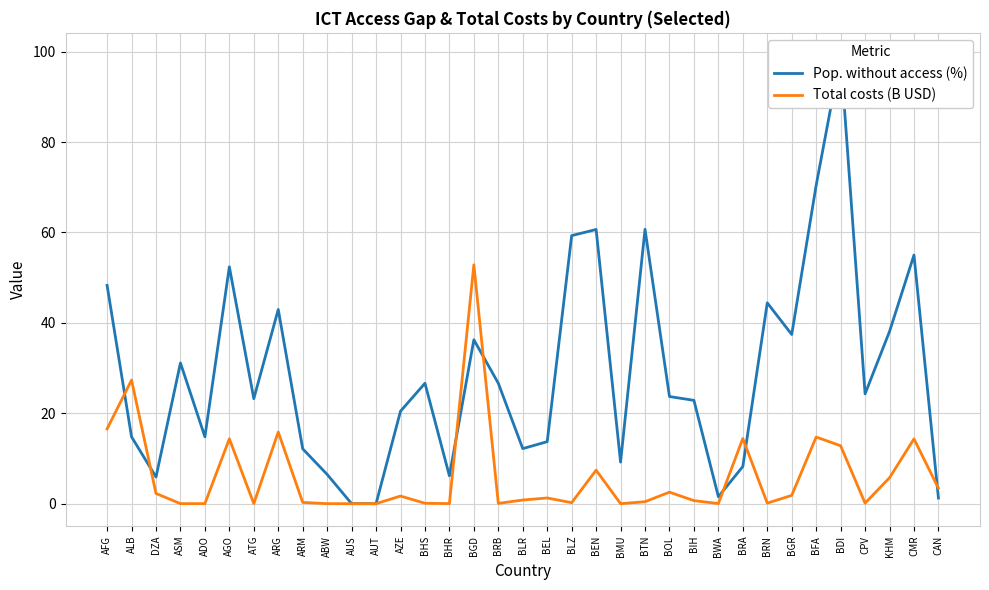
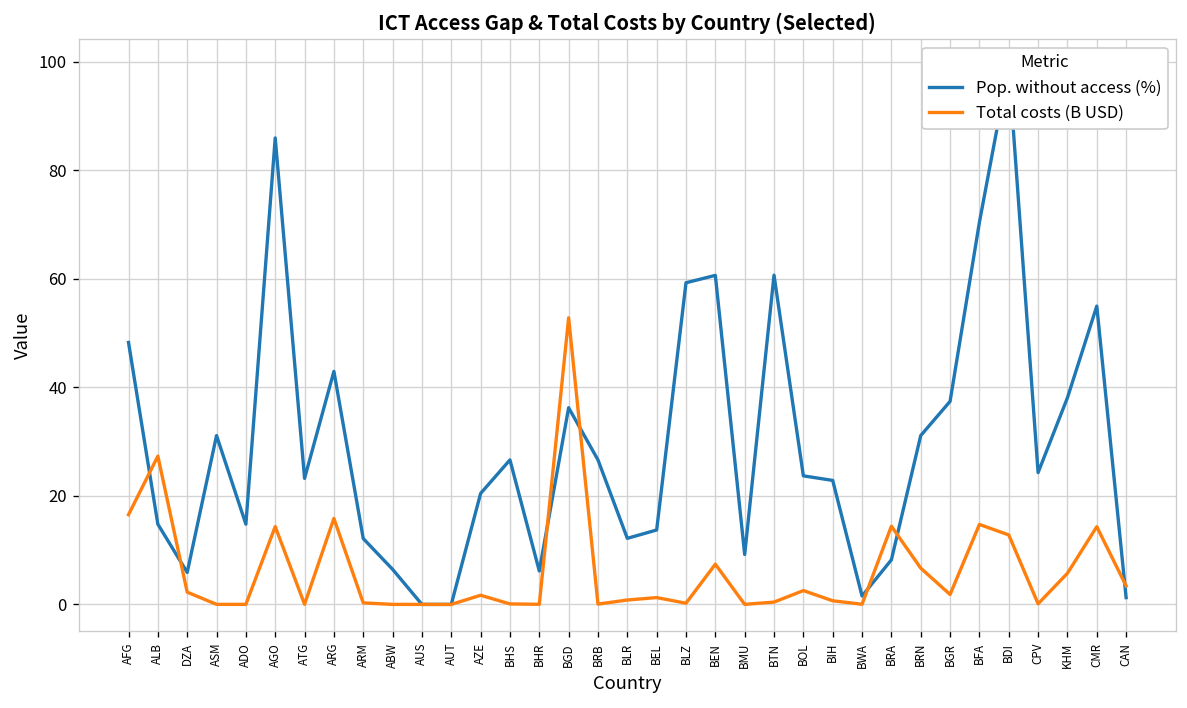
Pop. without access (%), AGO: 52 -> 86
Pop. without access (%), BRN: 44 -> 31
Total costs (B USD), BRN: 0 -> 7
